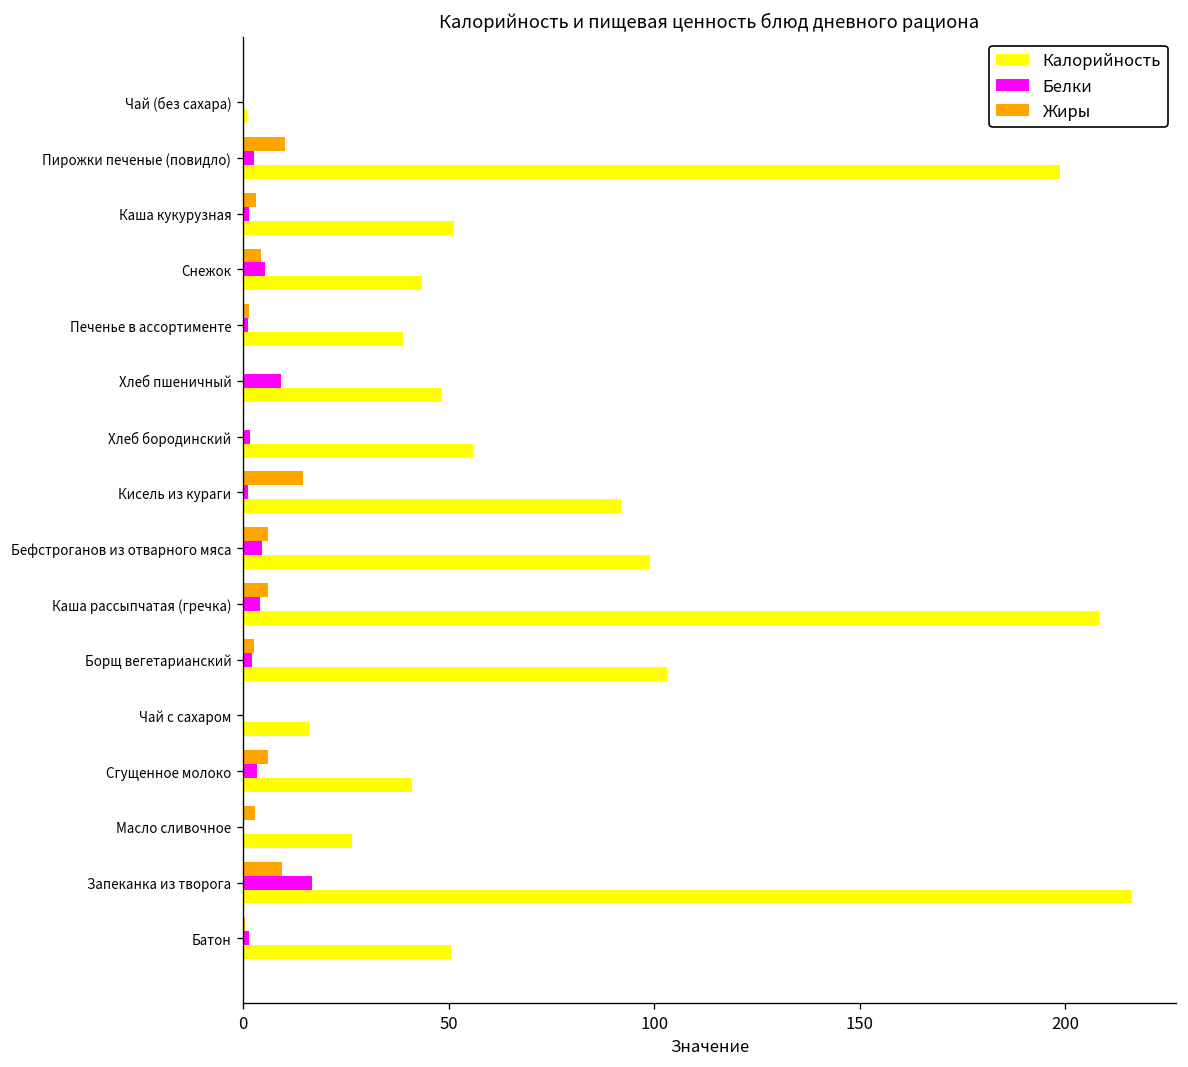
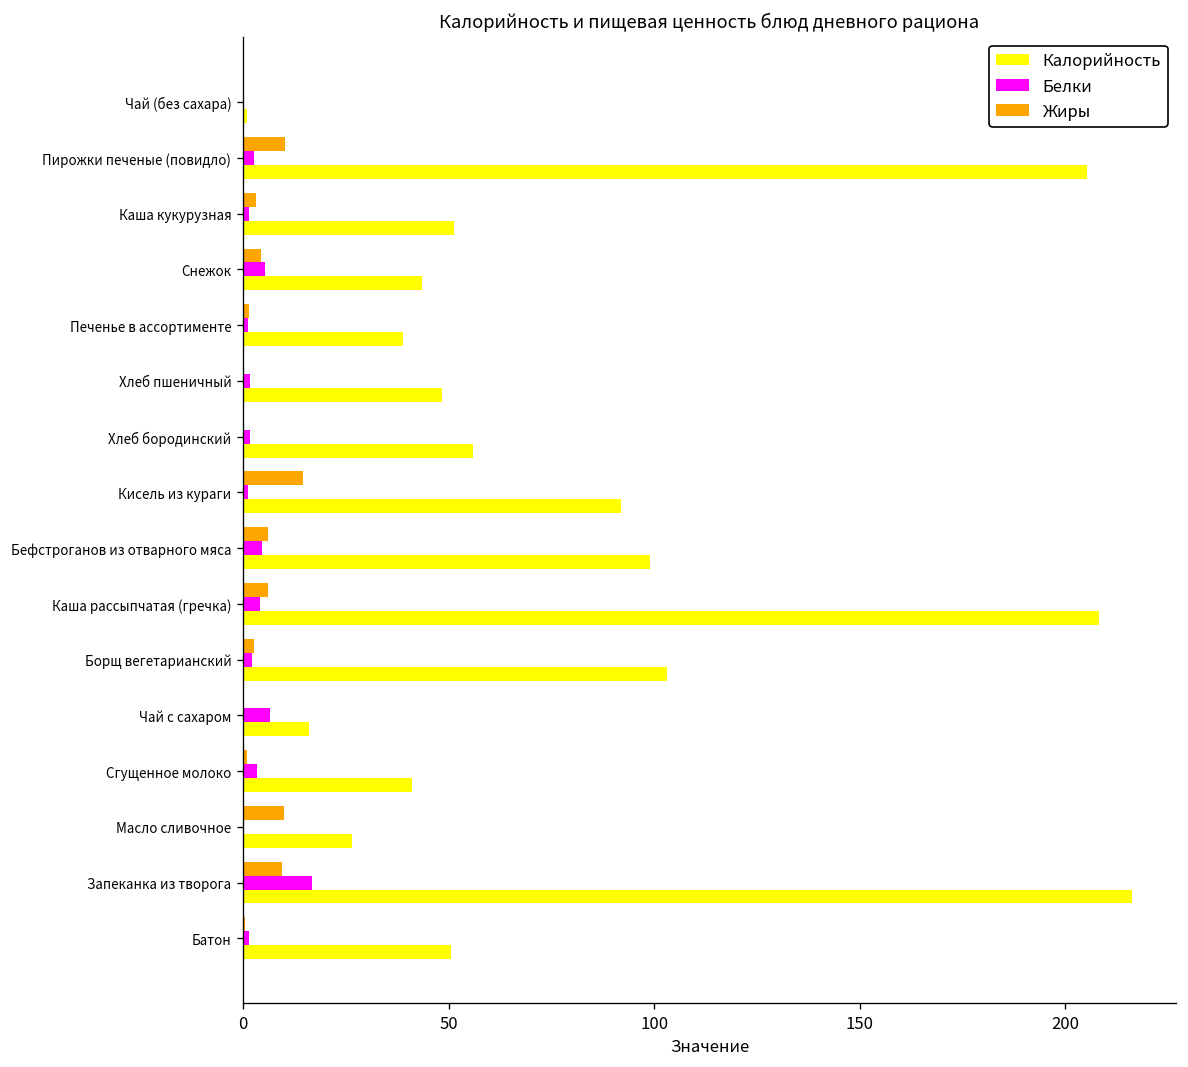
Калорийность, Пирожки печеные (повидло): 199 -> 205
Белки, Хлеб пшеничный: 9 -> 2
Белки, Чай с сахаром: 0 -> 7
Жиры, Сгущенное молоко: 6 -> 1
Жиры, Масло сливочное: 3 -> 10
